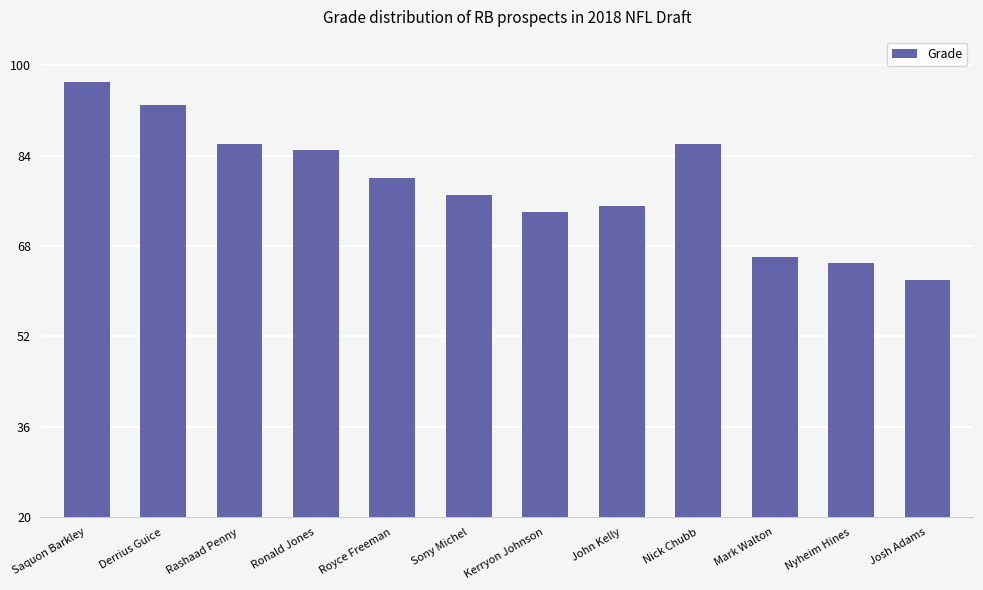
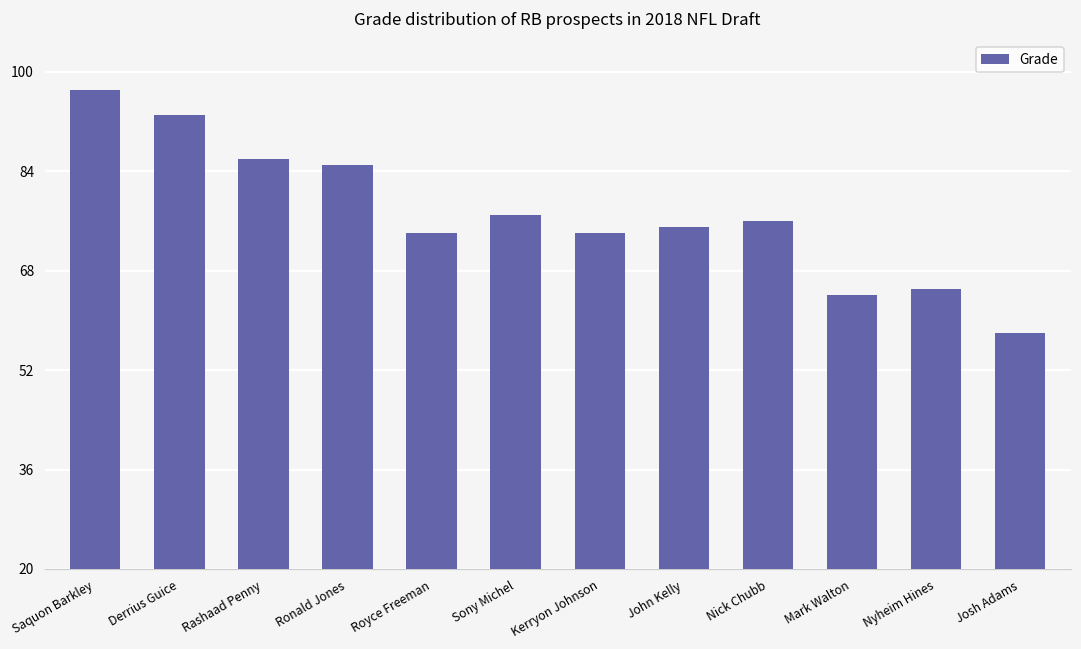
Royce Freeman: 80 -> 74
Nick Chubb: 86 -> 76
Mark Walton: 66 -> 64
Josh Adams: 62 -> 58
